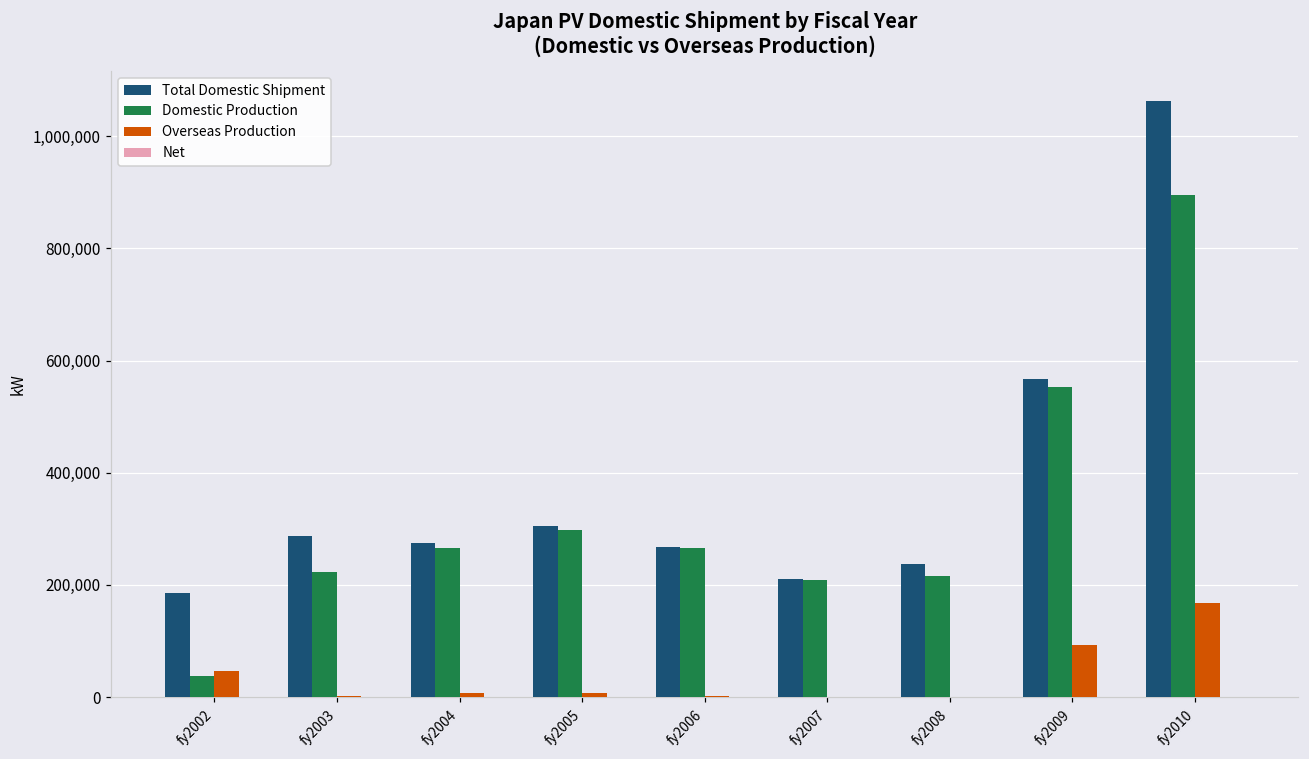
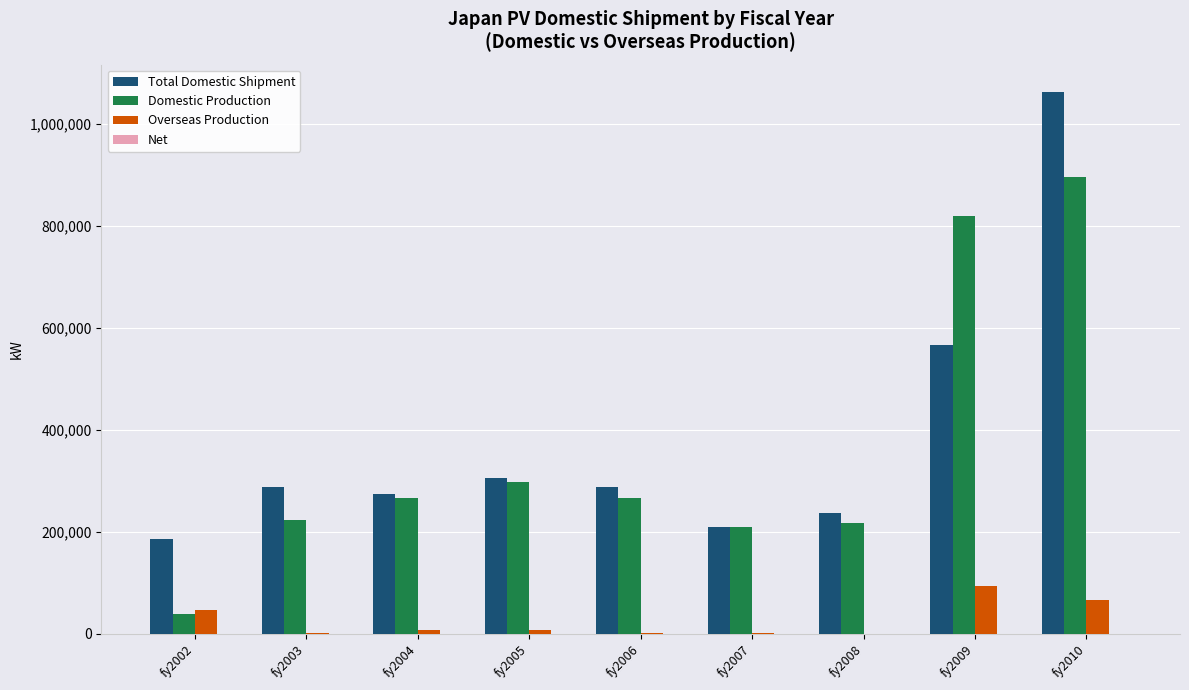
Total Domestic Shipment, fy2006: 270,000 -> 290,000
Domestic Production, fy2009: 550,000 -> 820,000
Overseas Production, fy2010: 170,000 -> 70,000
